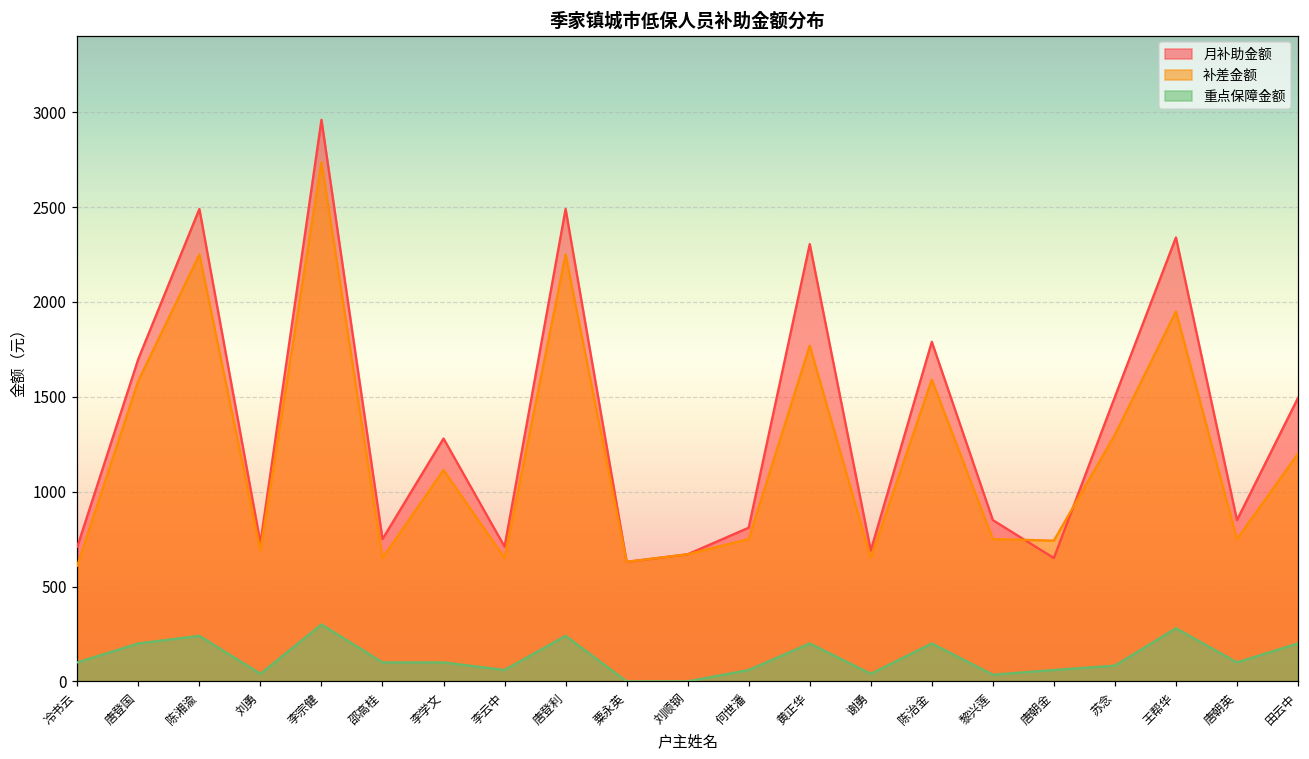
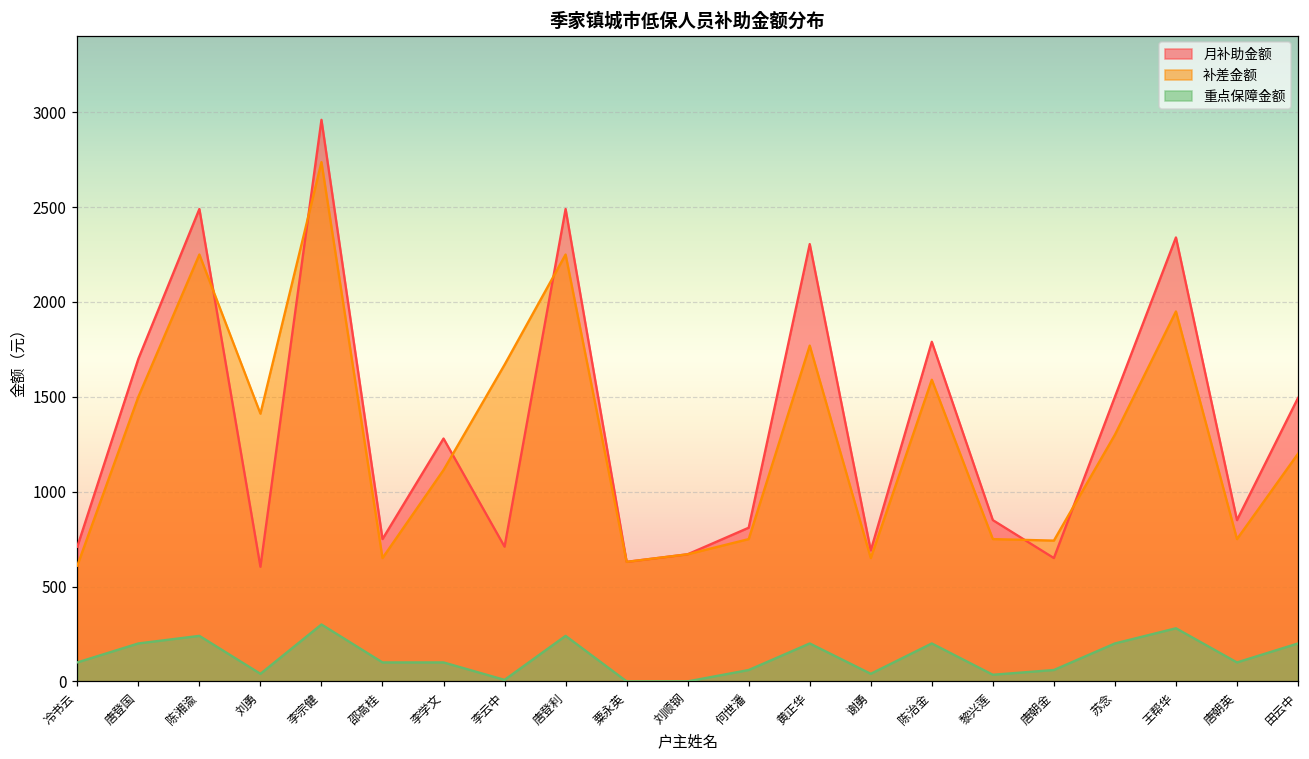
补差金额, 唐登国: 1590 -> 1500
月补助金额, 刘勇: 730 -> 600
补差金额, 刘勇: 690 -> 1410
补差金额, 李云中: 650 -> 1670
重点保障金额, 李云中: 60 -> 10
重点保障金额, 苏念: 80 -> 200
